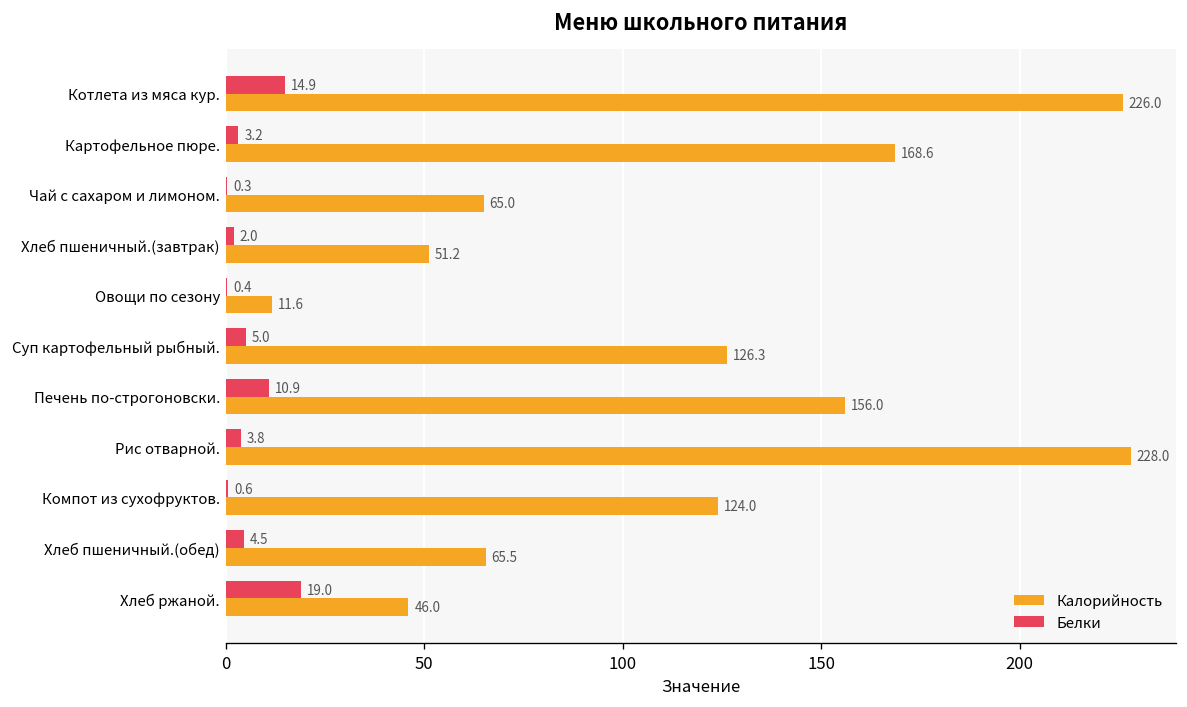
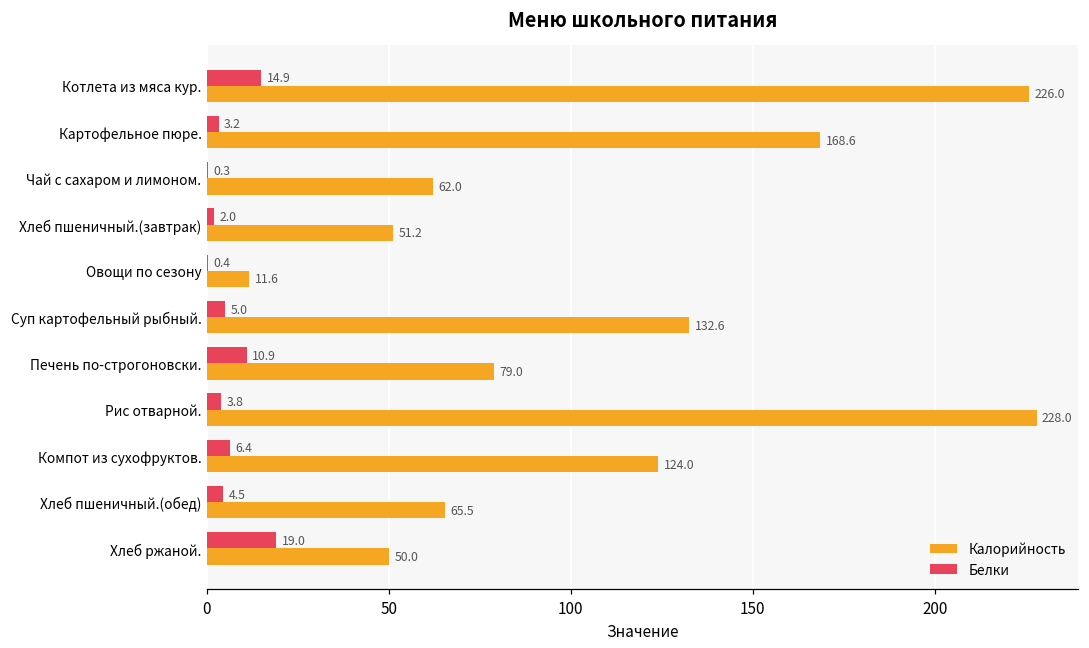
Калорийность, Чай с сахаром и лимоном.: 65.0 -> 62.0
Калорийность, Суп картофельный рыбный.: 126.3 -> 132.6
Калорийность, Печень по-строгоновски.: 156.0 -> 79.0
Белки, Компот из сухофруктов.: 0.6 -> 6.4
Калорийность, Хлеб ржаной.: 46.0 -> 50.0
